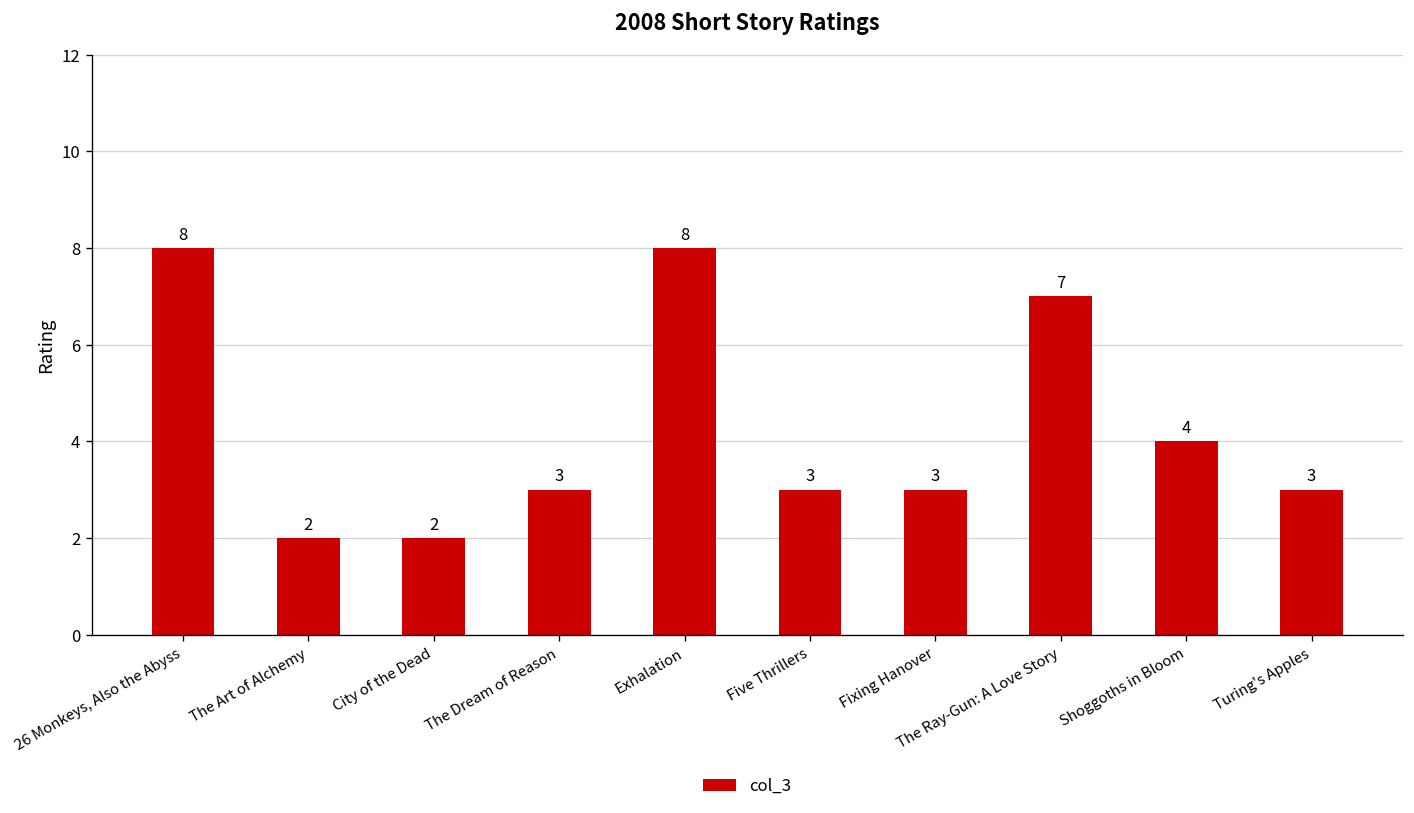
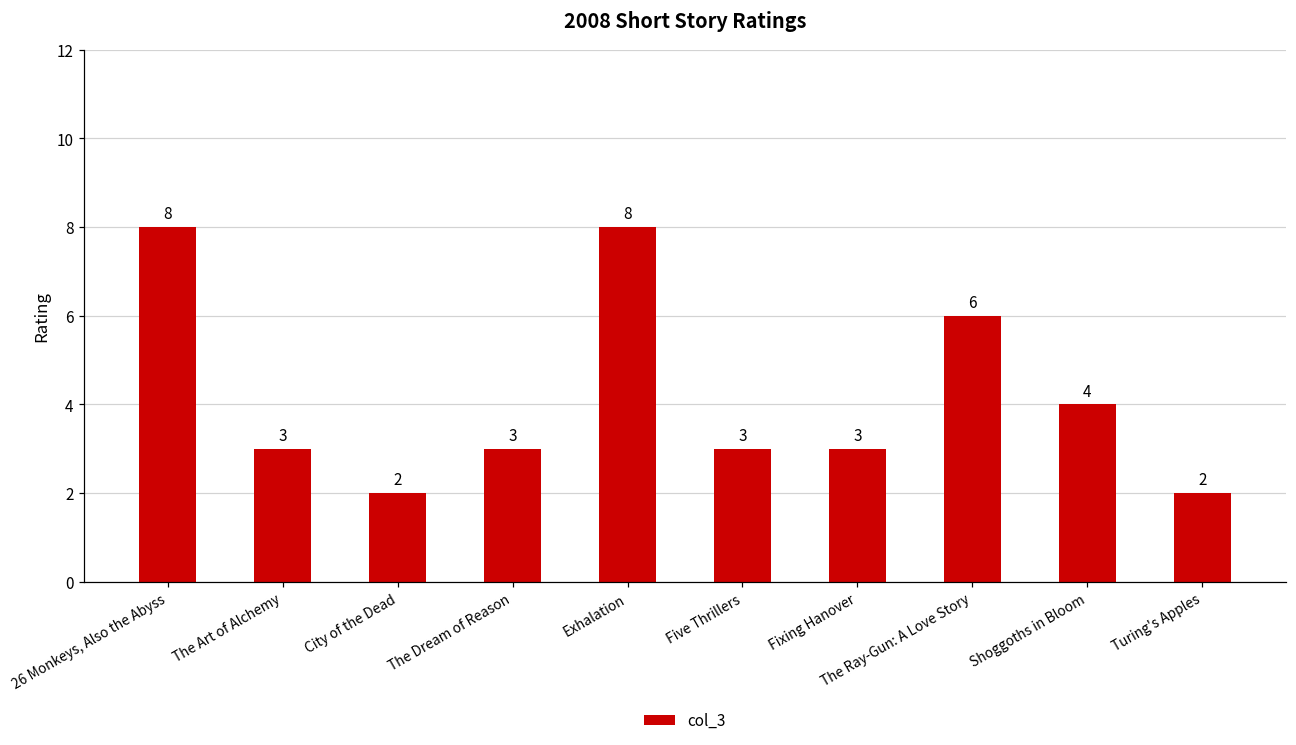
The Art of Alchemy: 2 -> 3
The Ray-Gun: A Love Story: 7 -> 6
Turing's Apples: 3 -> 2
